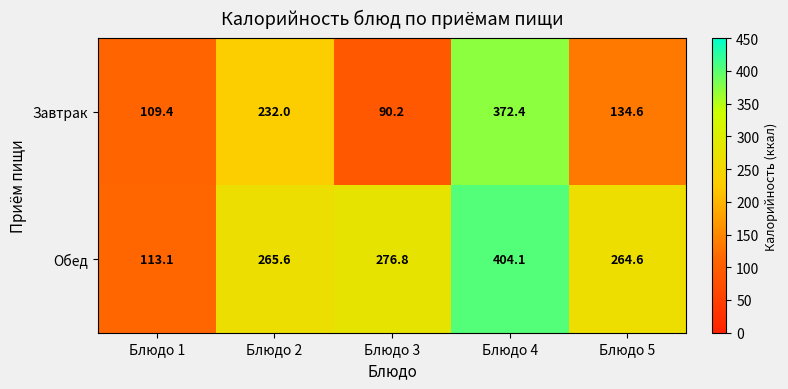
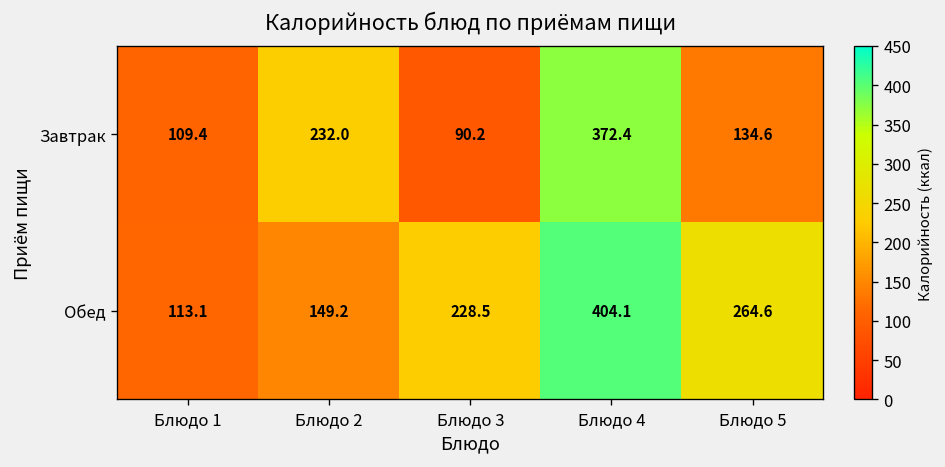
Обед, Блюдо 2: 265.6 -> 149.2
Обед, Блюдо 3: 276.8 -> 228.5
